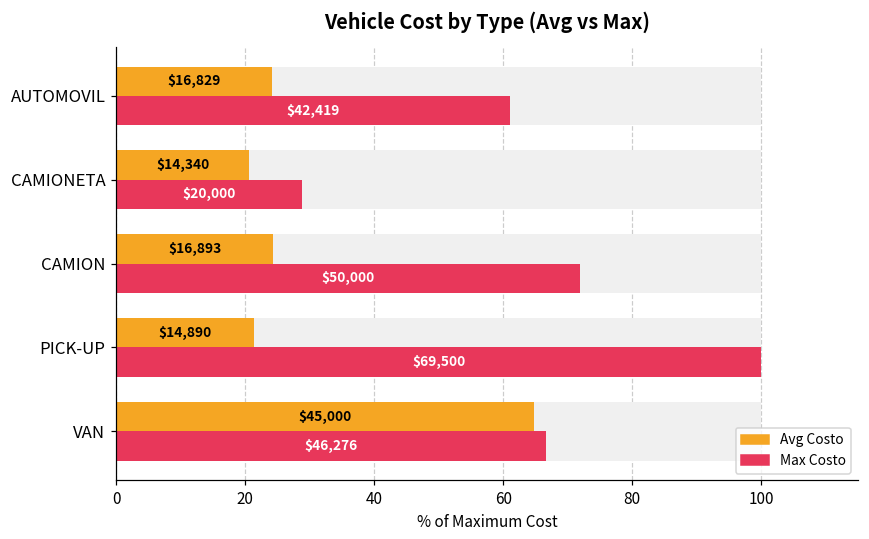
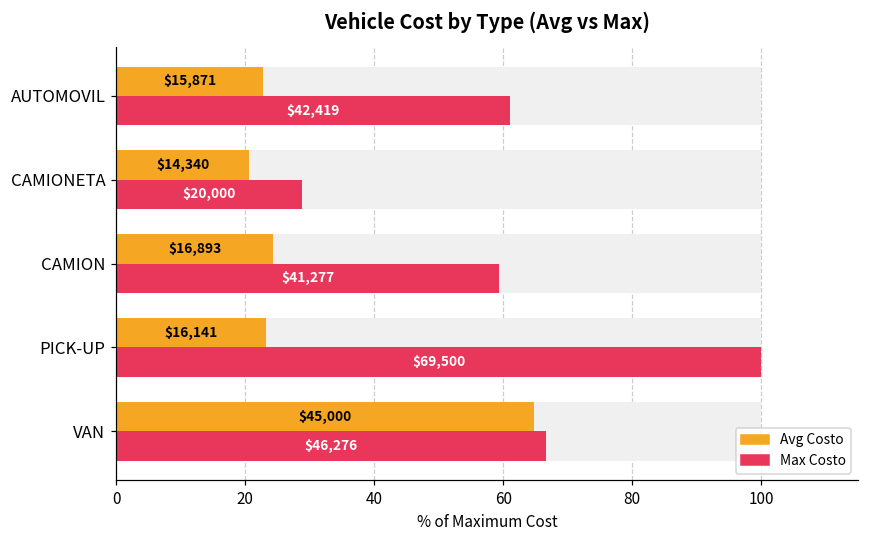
Avg Costo, AUTOMOVIL: $16,829 -> $15,871
Max Costo, CAMION: $50,000 -> $41,277
Avg Costo, PICK-UP: $14,890 -> $16,141
